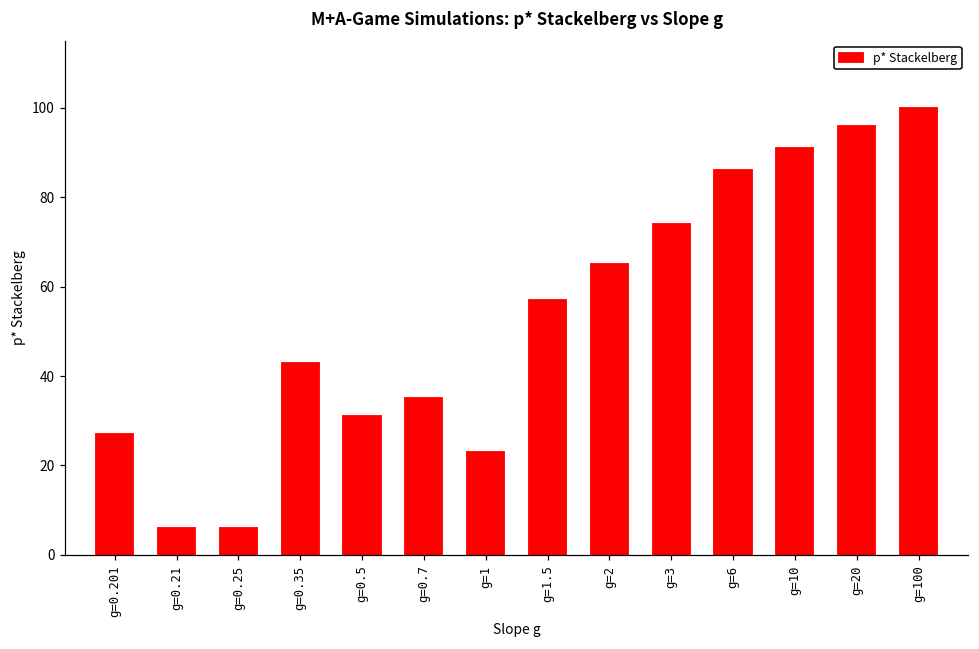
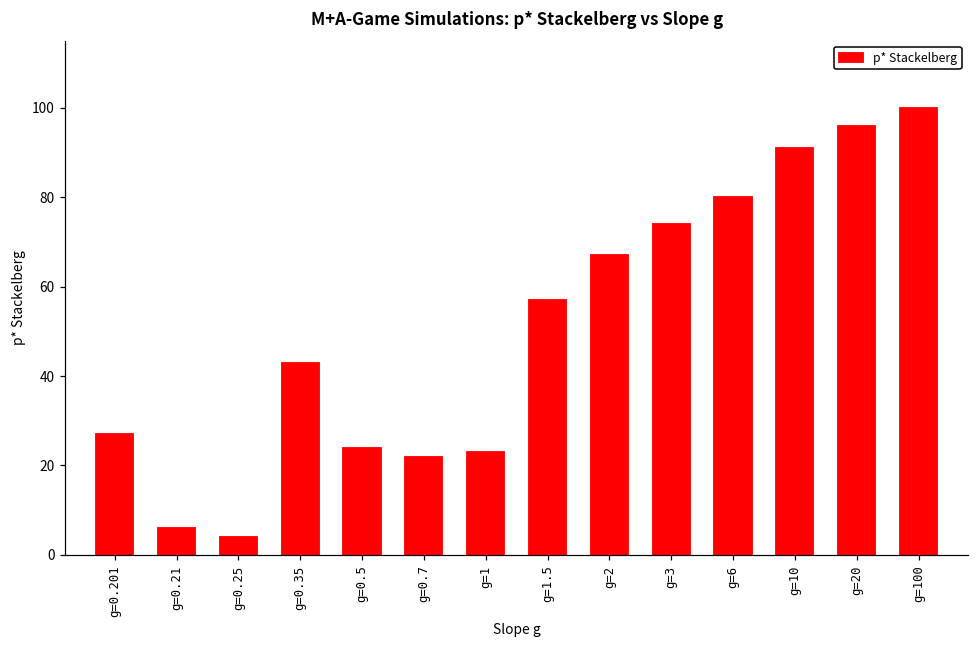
g=0.25: 6 -> 4
g=0.5: 31 -> 24
g=0.7: 35 -> 22
g=2: 65 -> 67
g=6: 86 -> 80
